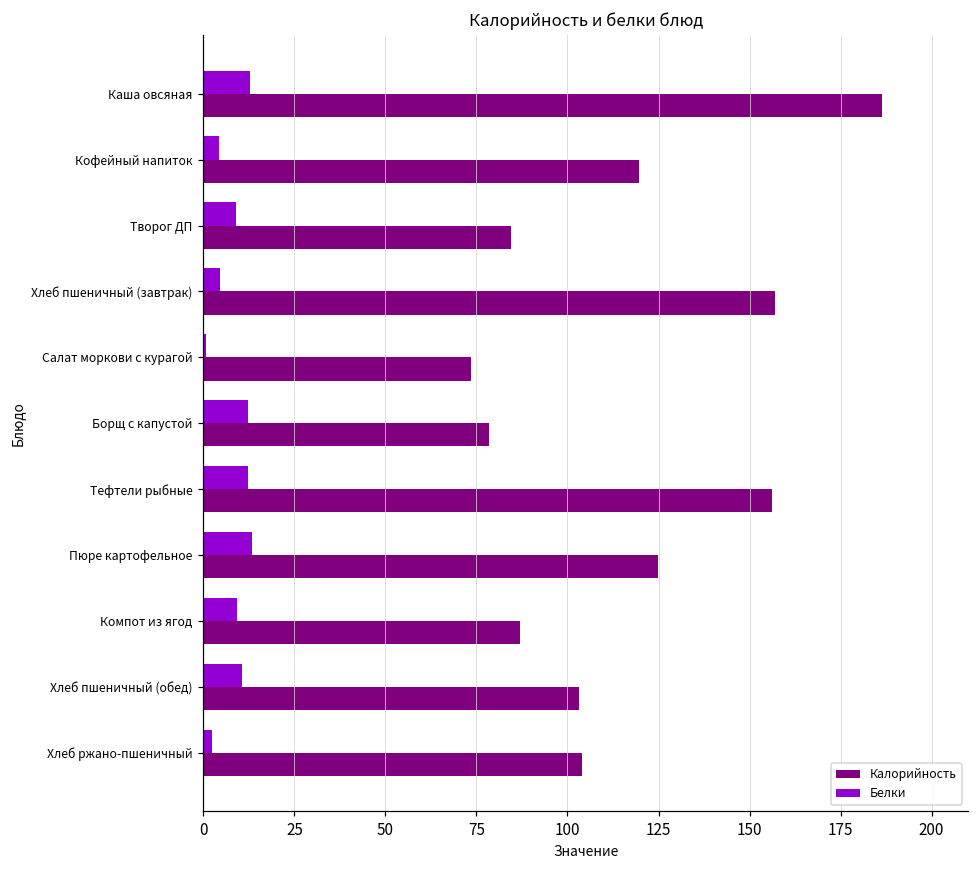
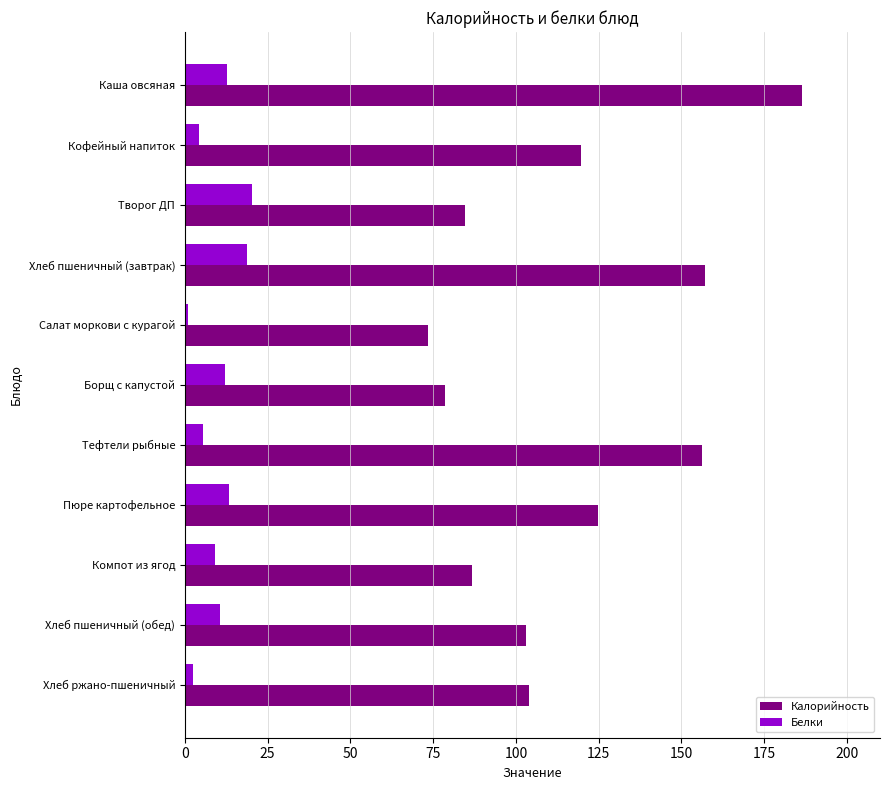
Белки, Творог ДП: 9 -> 20
Белки, Хлеб пшеничный (завтрак): 5 -> 19
Белки, Тефтели рыбные: 12 -> 6
